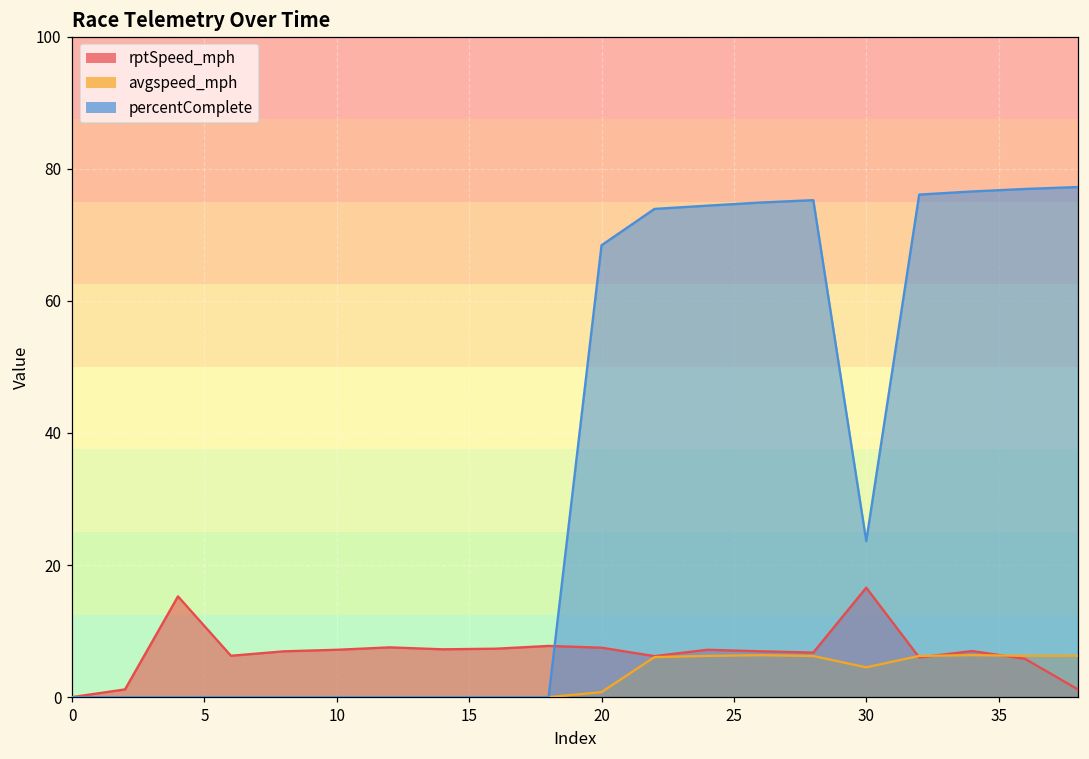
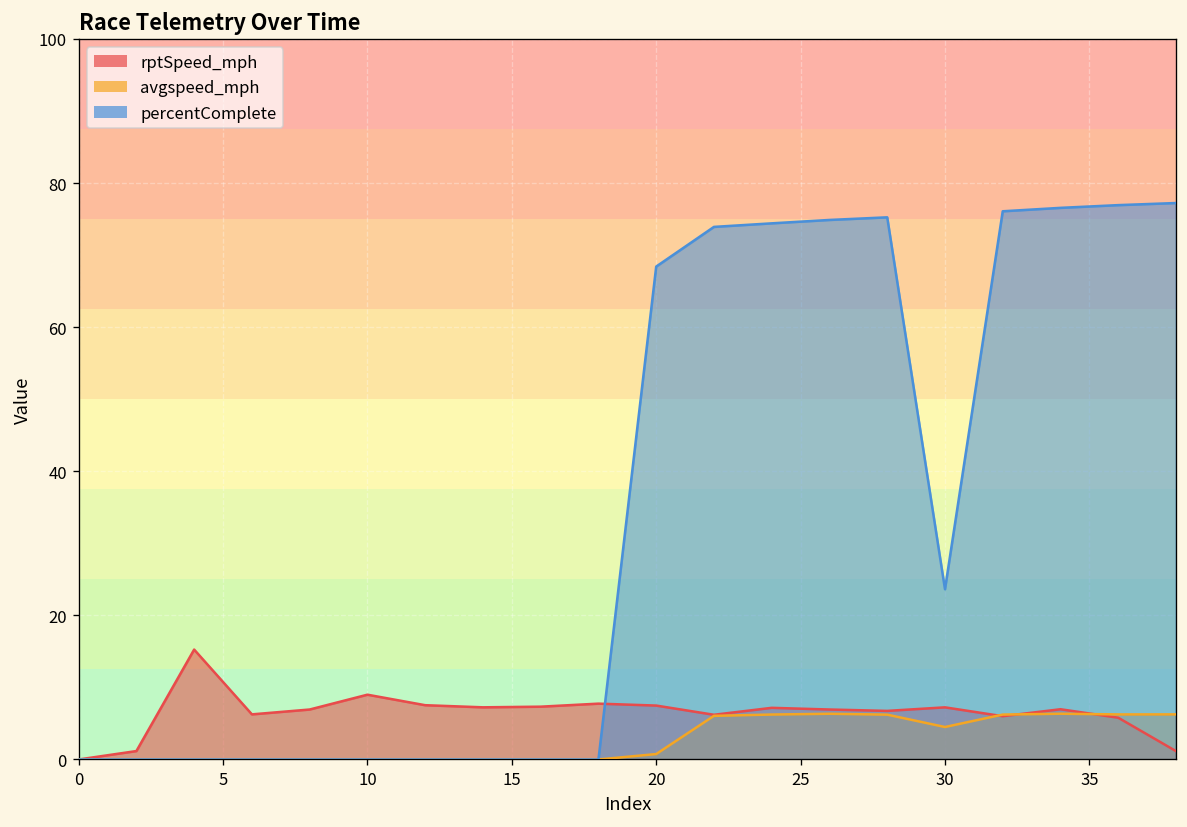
rptSpeed_mph, 10: 7 -> 9
rptSpeed_mph, 30: 17 -> 7
